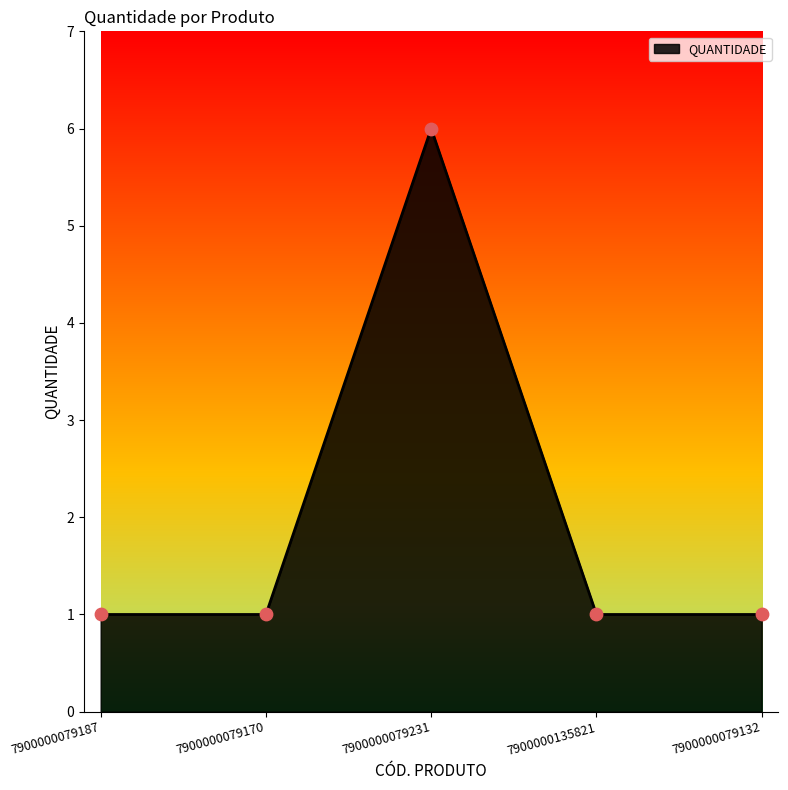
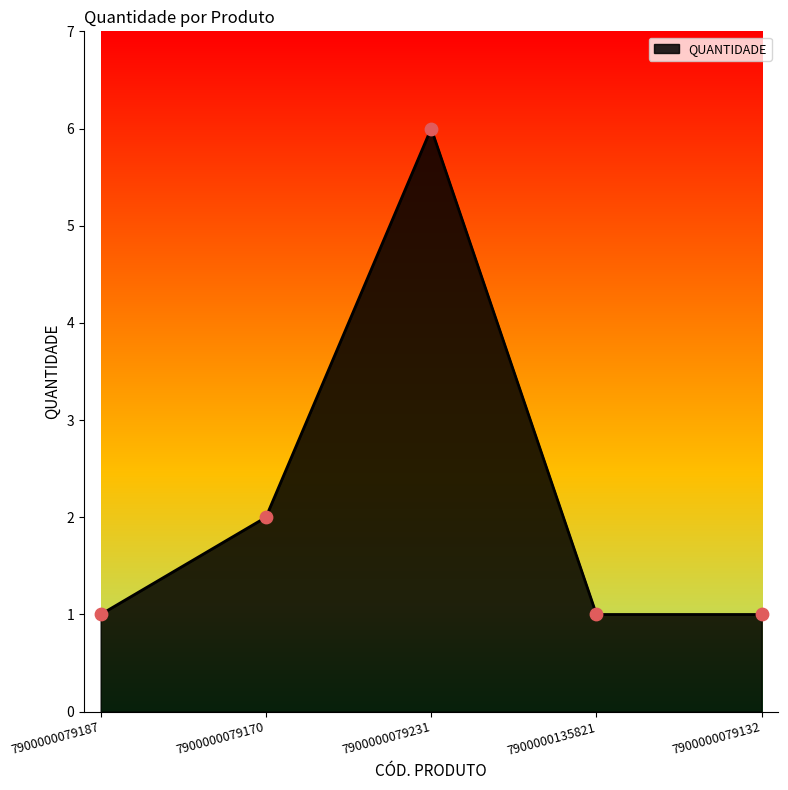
7900000079170: 1 -> 2
